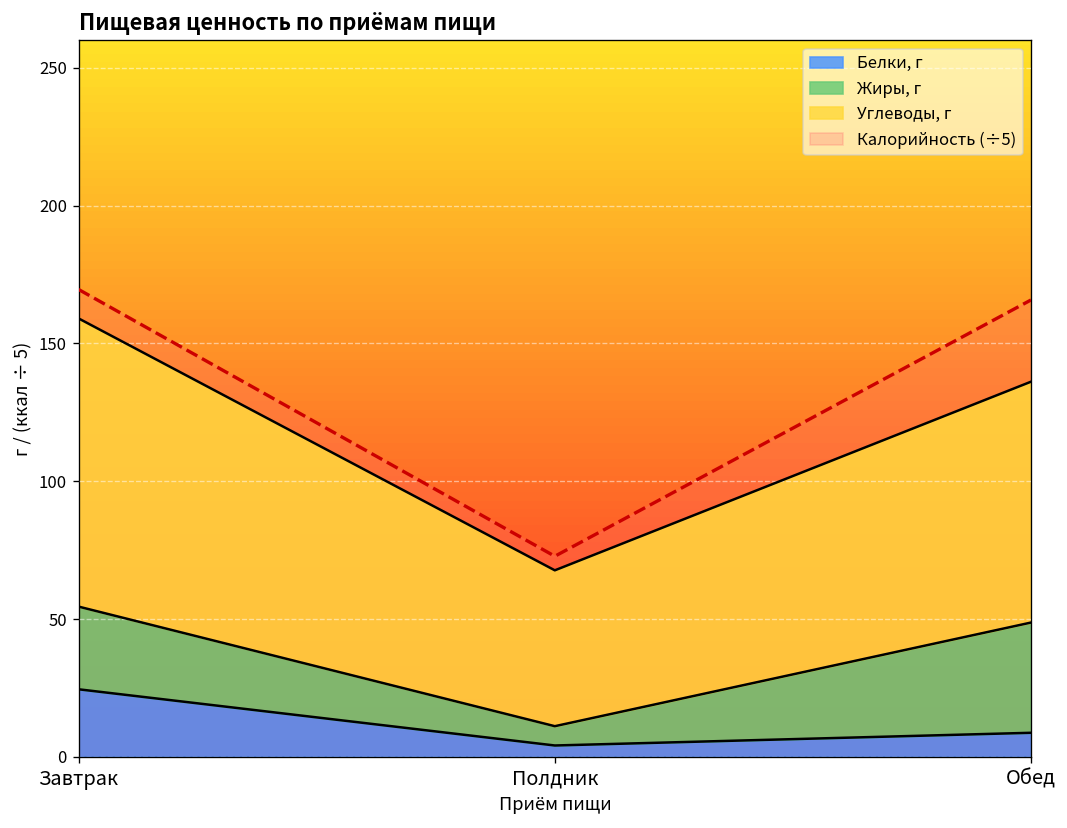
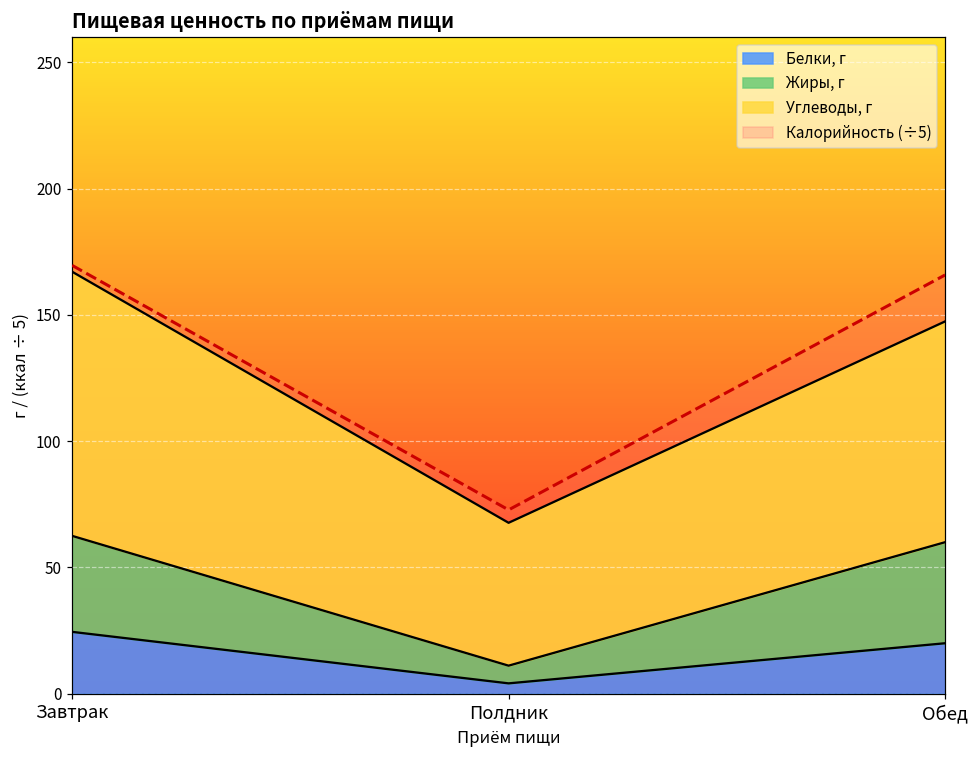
Жиры, г, Завтрак: 30 -> 38
Белки, г, Обед: 9 -> 20
